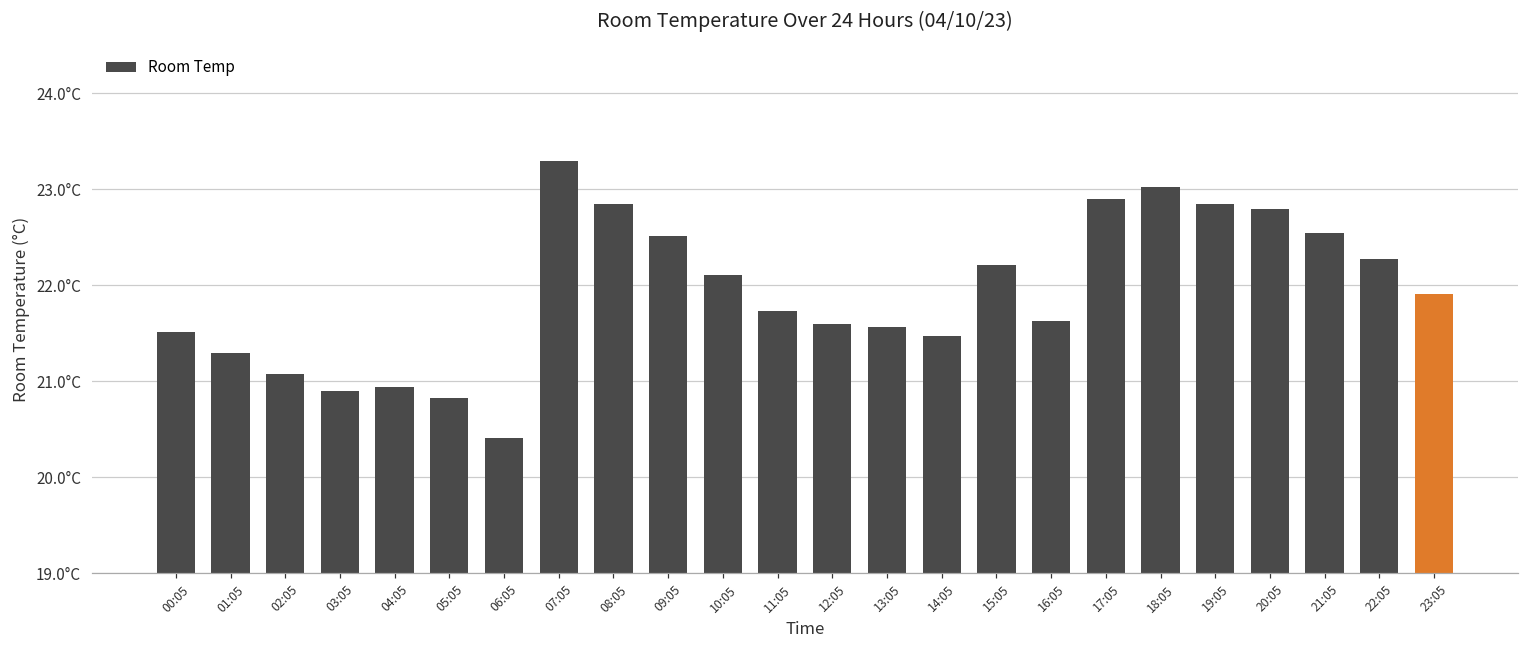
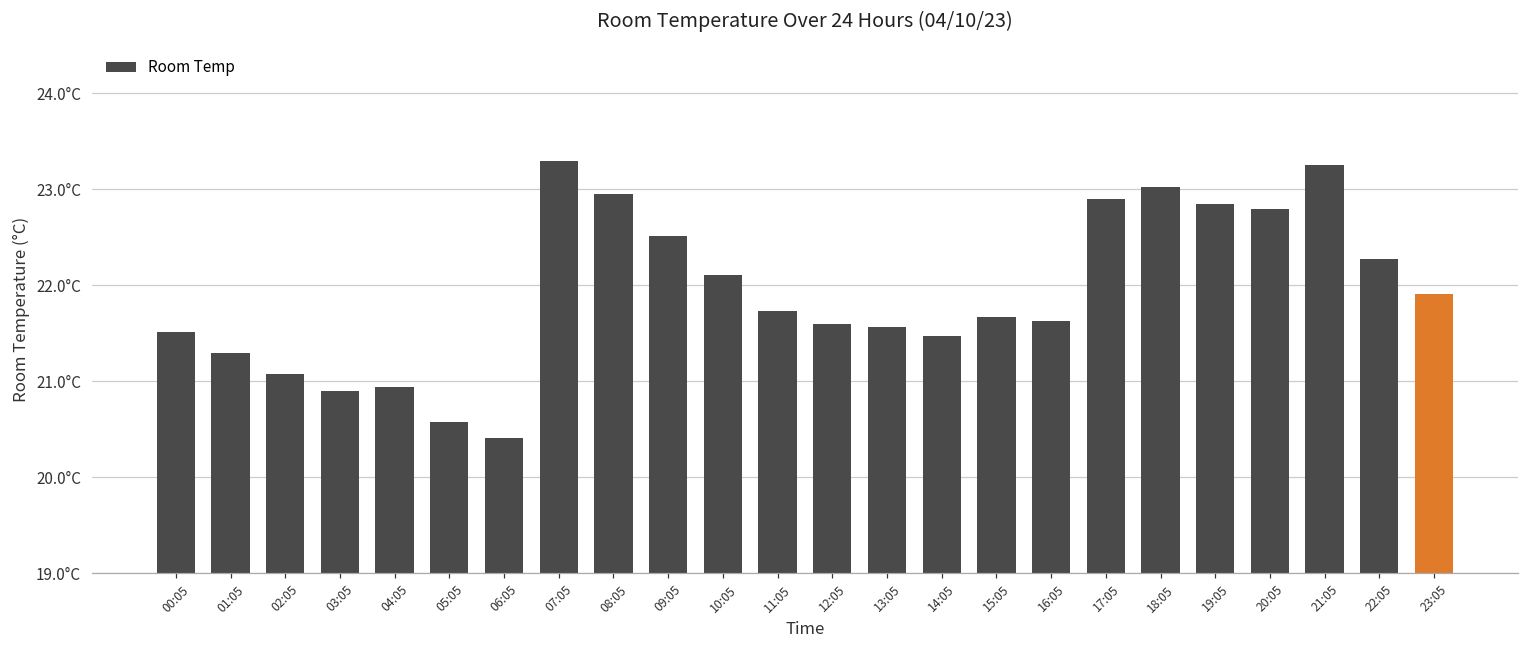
05:05: 20.8°C -> 20.6°C
08:05: 22.9°C -> 23.0°C
15:05: 22.2°C -> 21.7°C
21:05: 22.5°C -> 23.3°C
